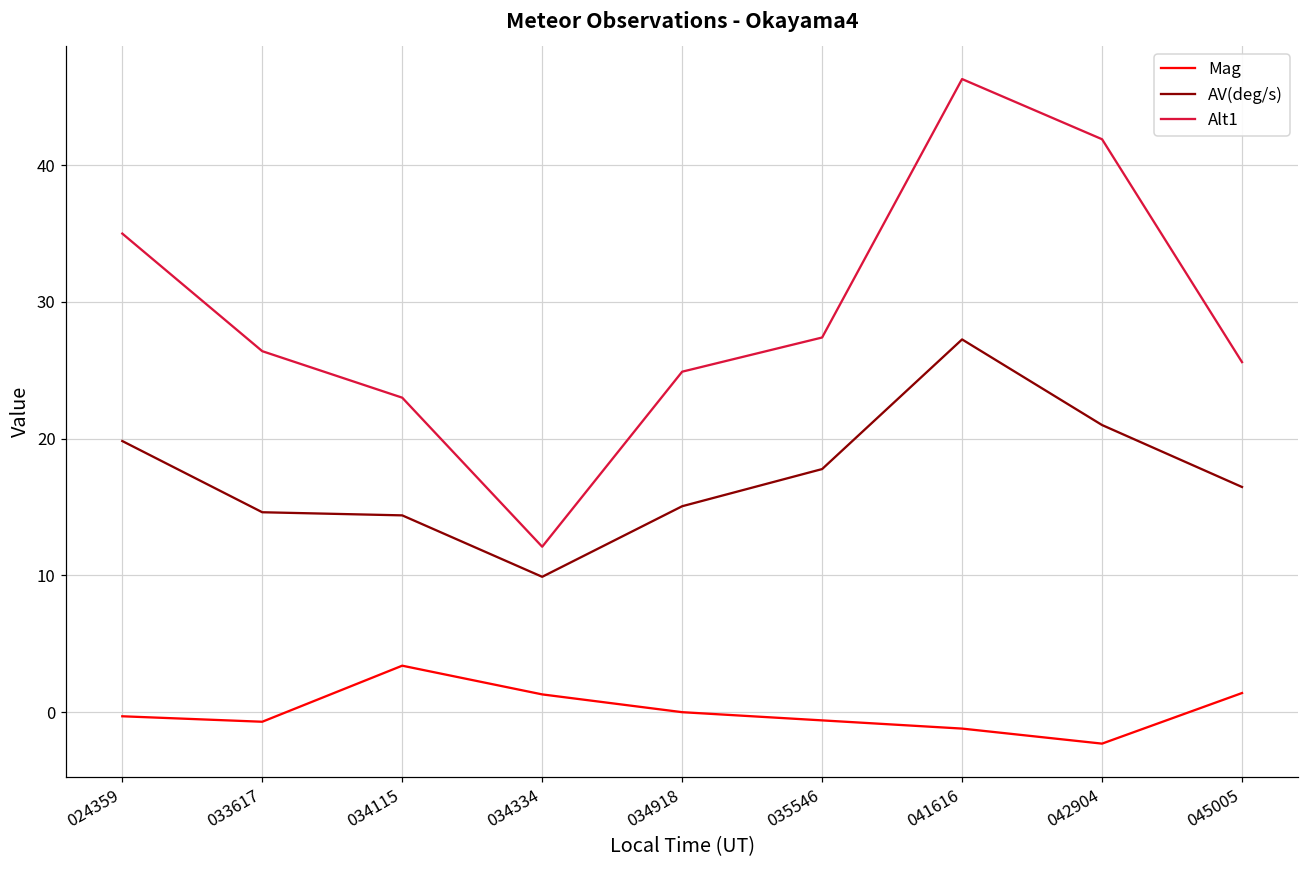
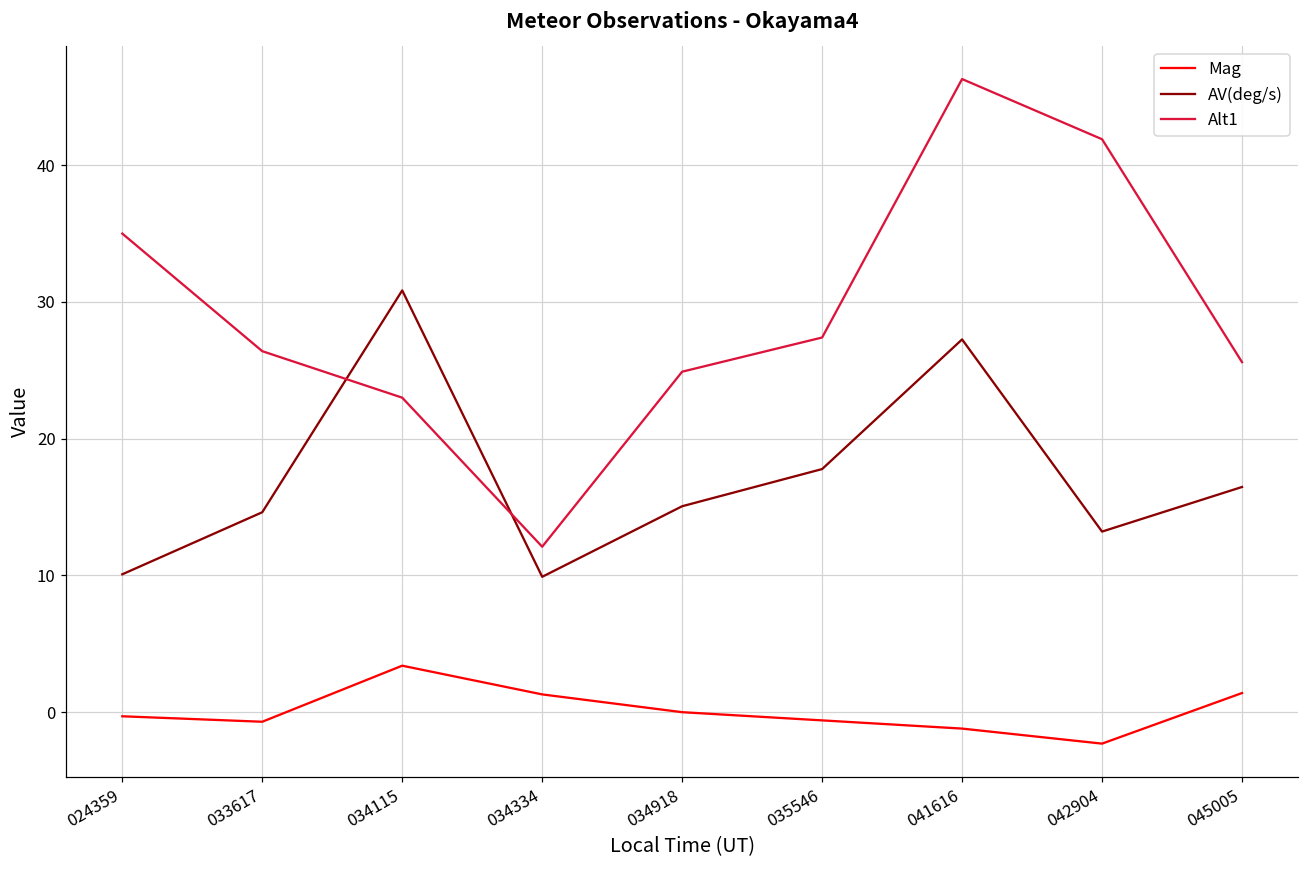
AV(deg/s), 024359: 19.8 -> 10.1
AV(deg/s), 034115: 14.4 -> 30.8
AV(deg/s), 042904: 21.0 -> 13.2
